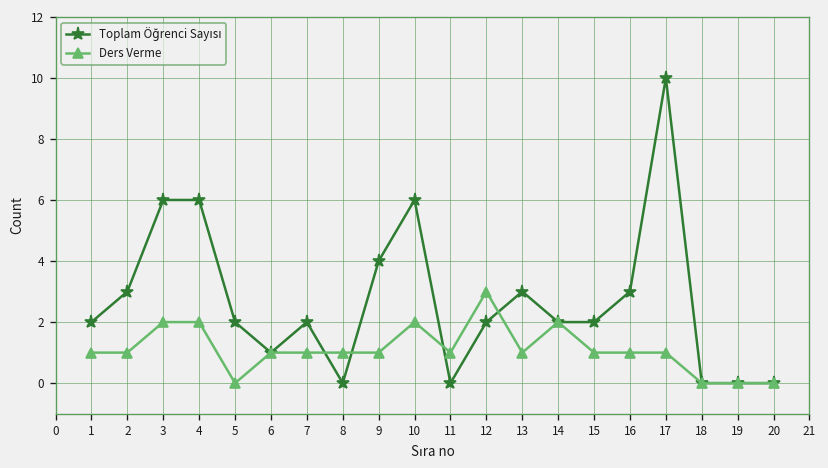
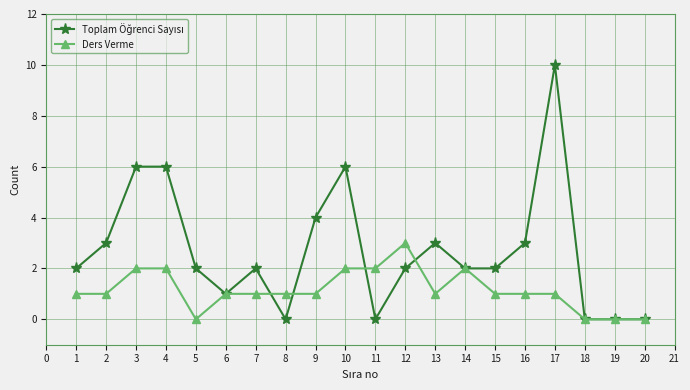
Ders Verme, 11: 1 -> 2
